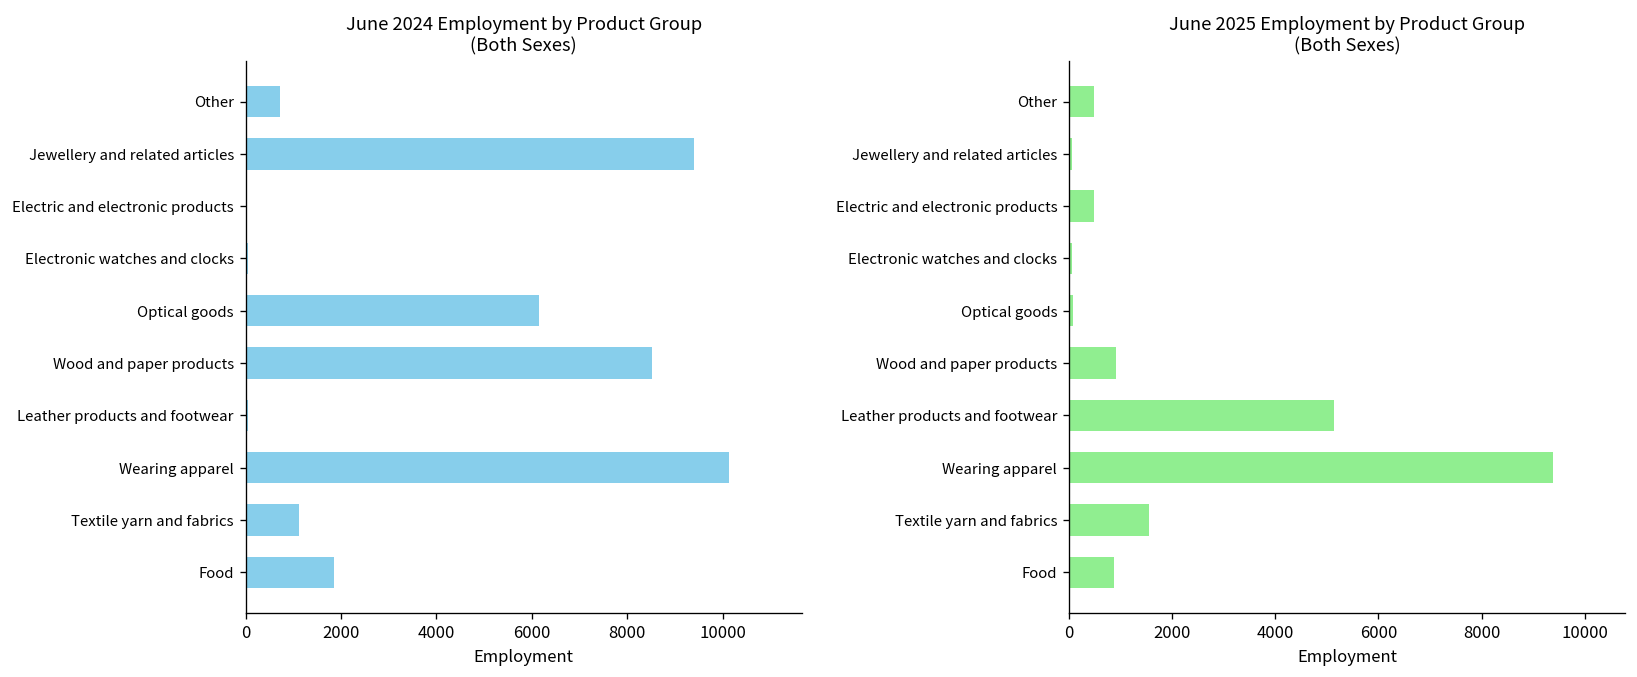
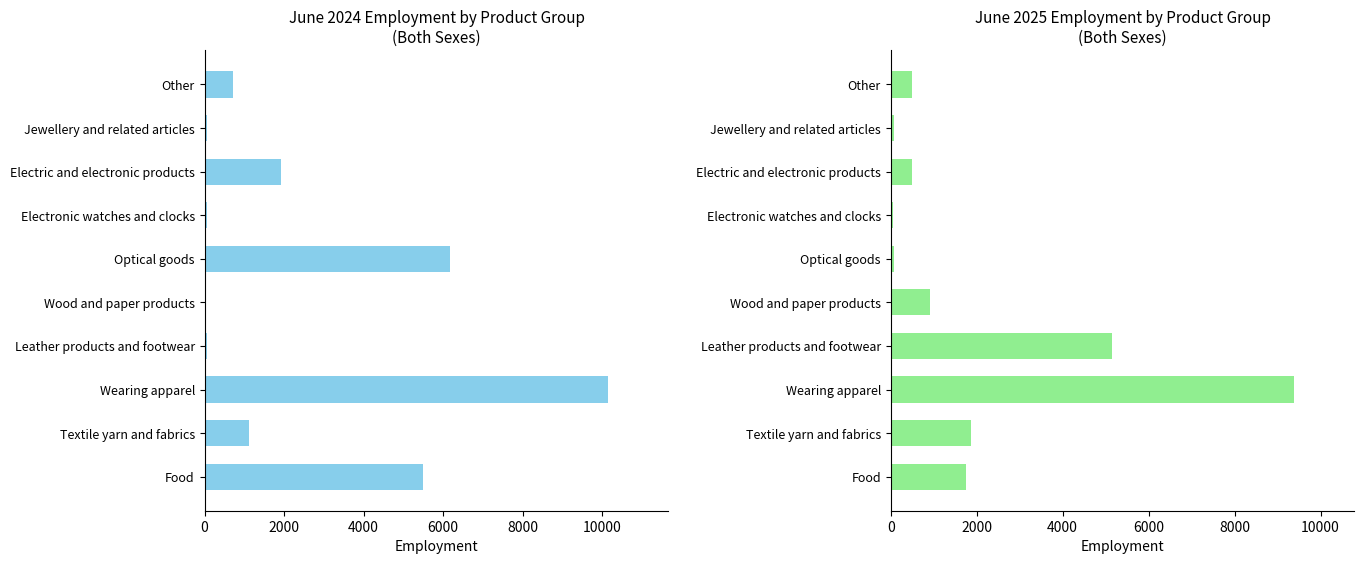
June 2024 Employment by Product Group (Both Sexes), Jewellery and related articles: 9400 -> 100
June 2024 Employment by Product Group (Both Sexes), Electric and electronic products: 0 -> 1900
June 2024 Employment by Product Group (Both Sexes), Wood and paper products: 8500 -> 0
June 2024 Employment by Product Group (Both Sexes), Food: 1900 -> 5500
June 2025 Employment by Product Group (Both Sexes), Textile yarn and fabrics: 1600 -> 1900
June 2025 Employment by Product Group (Both Sexes), Food: 900 -> 1800
